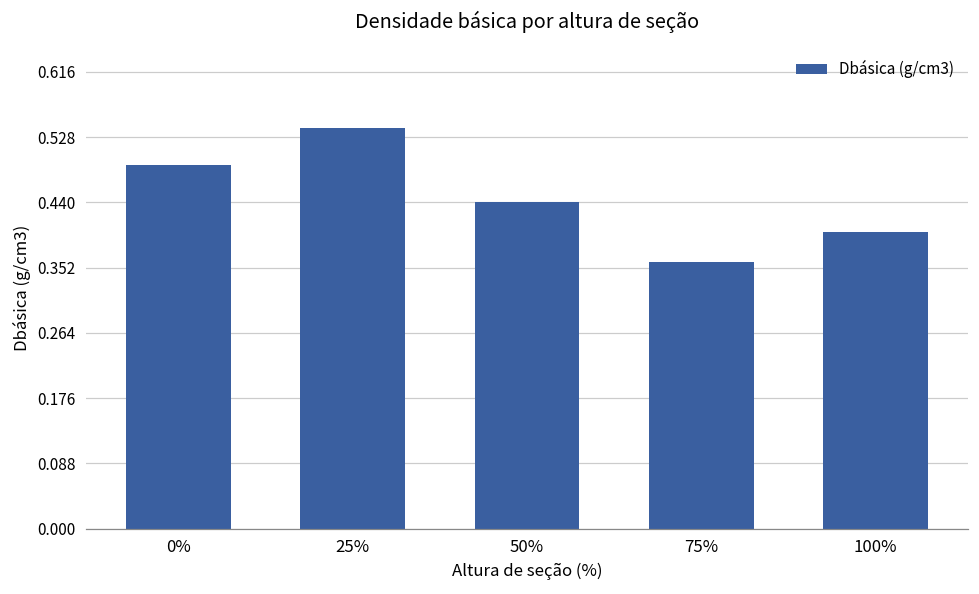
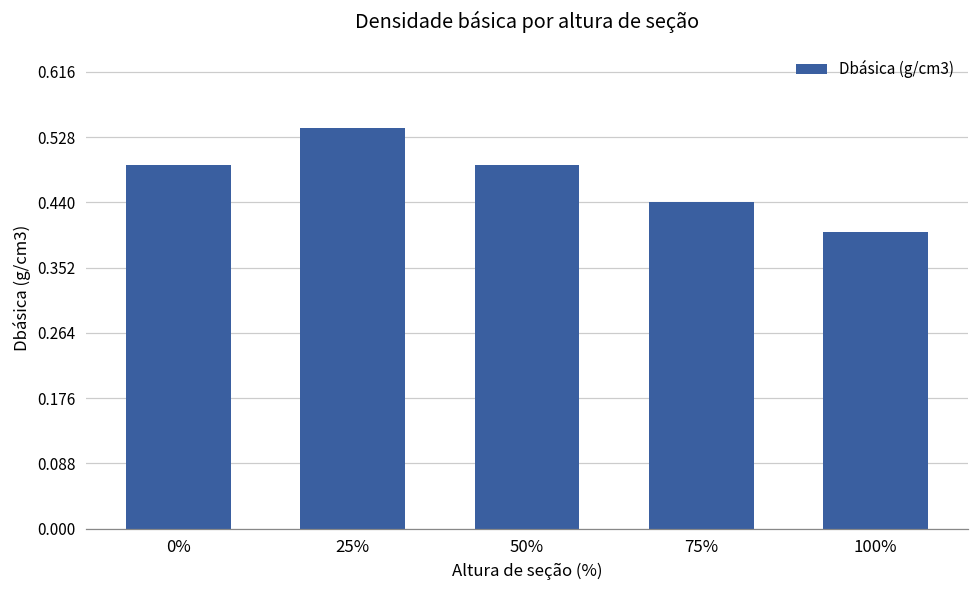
50%: 0.44 -> 0.49
75%: 0.36 -> 0.44
